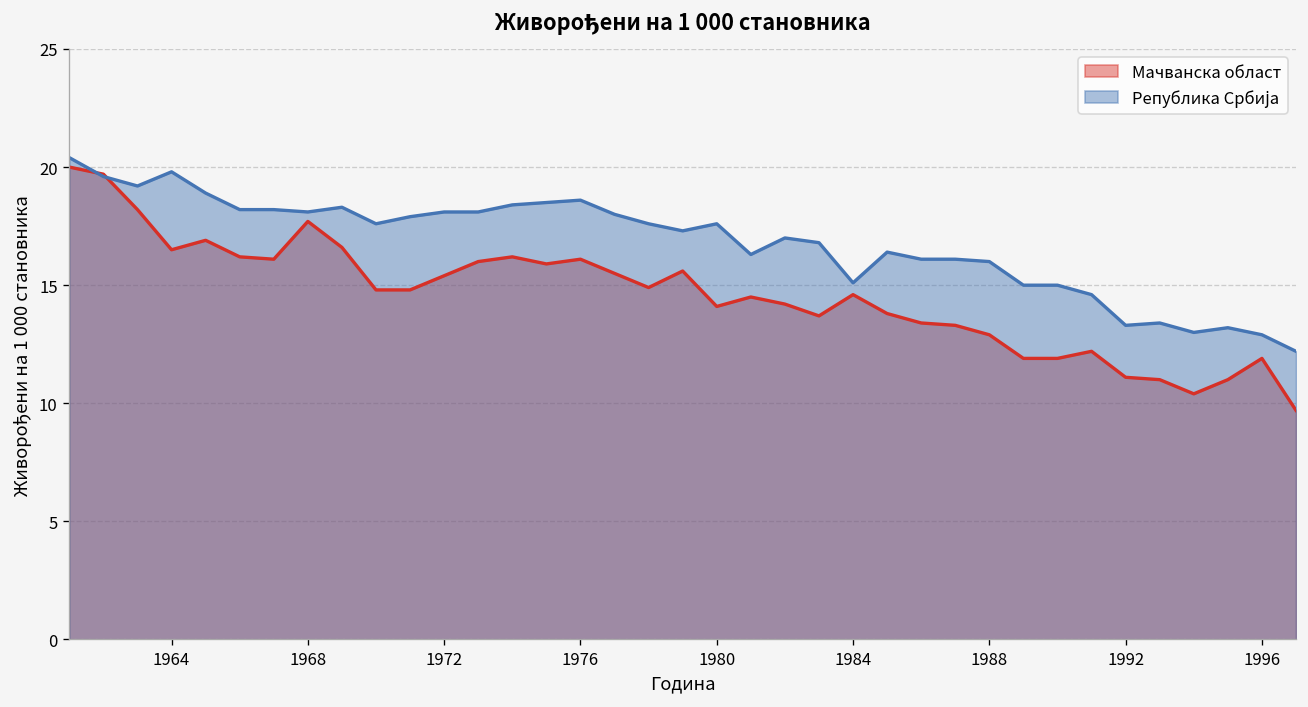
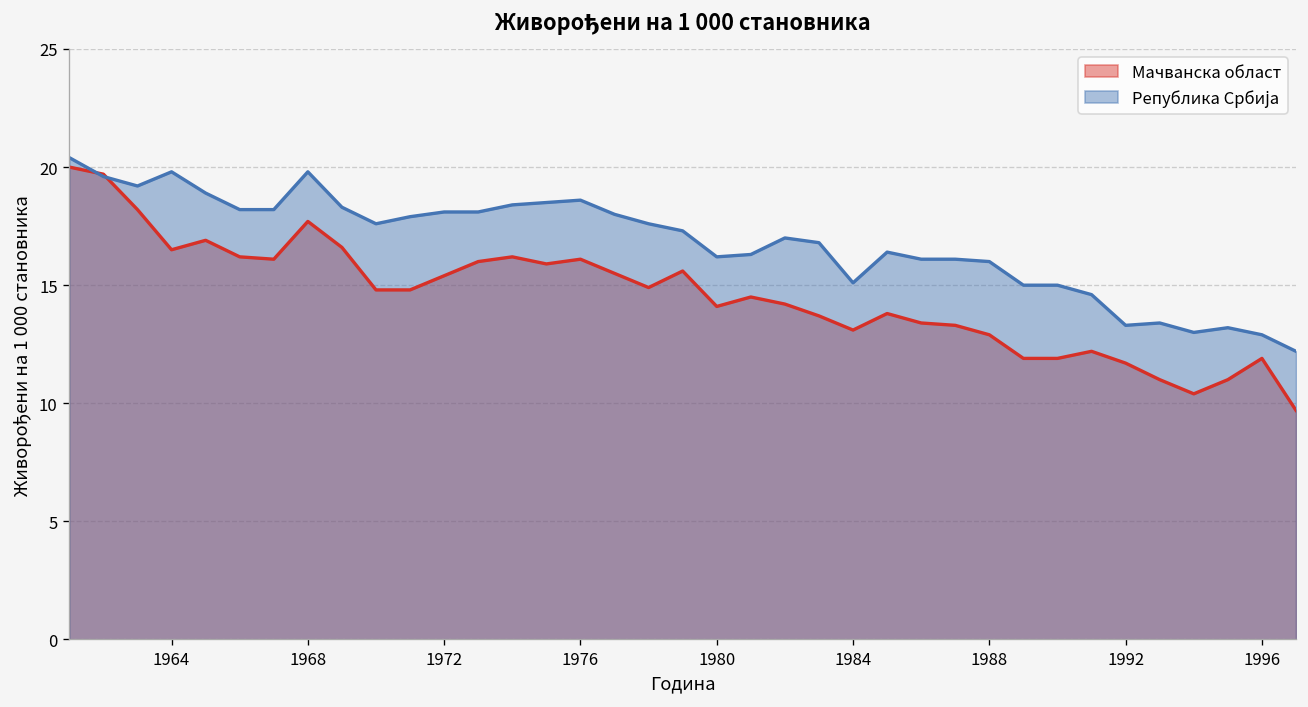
Република Србија, 1968: 18.1 -> 19.8
Република Србија, 1980: 17.6 -> 16.2
Мачванска област, 1984: 14.6 -> 13.1
Мачванска област, 1992: 11.1 -> 11.7
